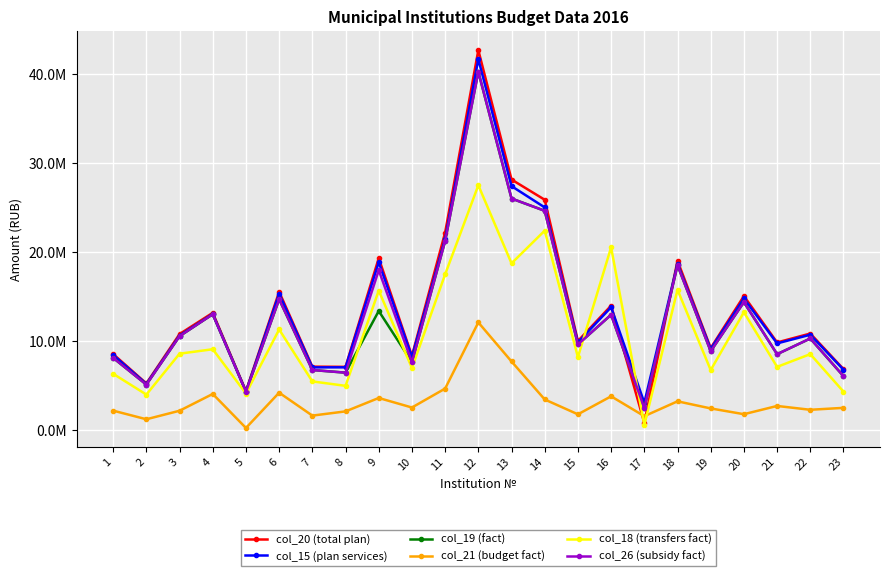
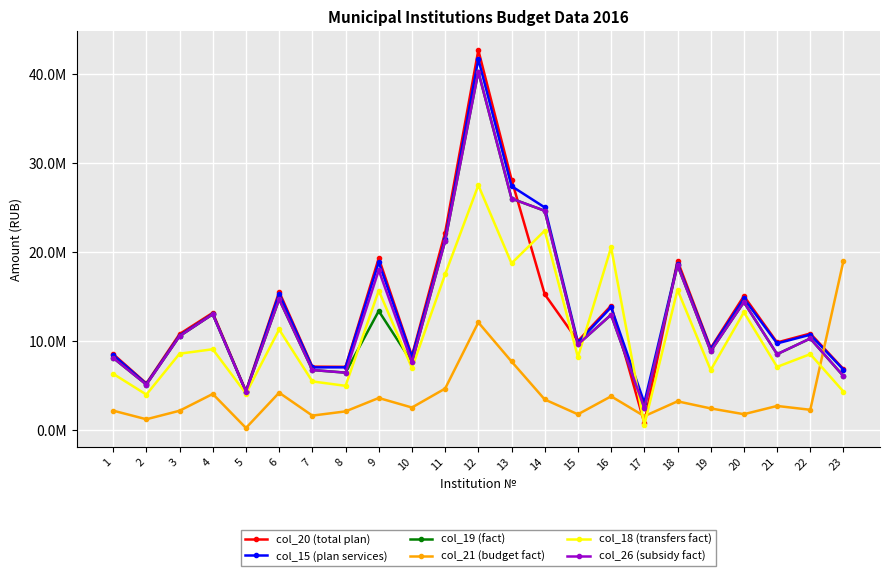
col_20 (total plan), 14: 26000000 -> 15000000
col_21 (budget fact), 23: 3000000 -> 19000000
